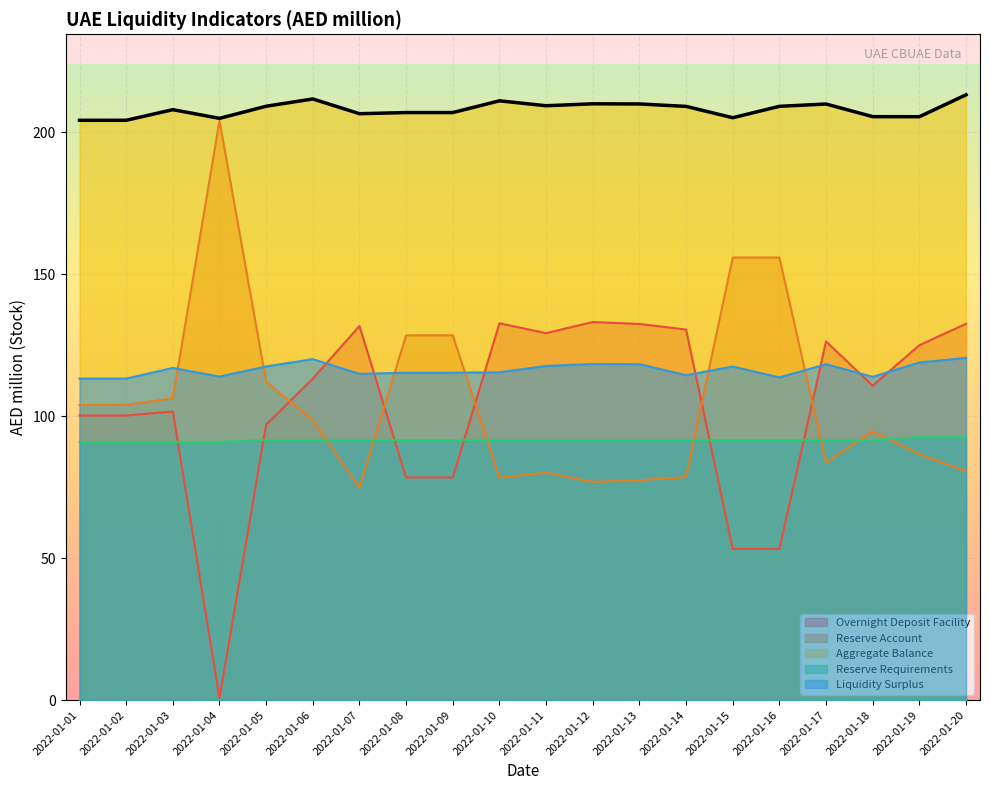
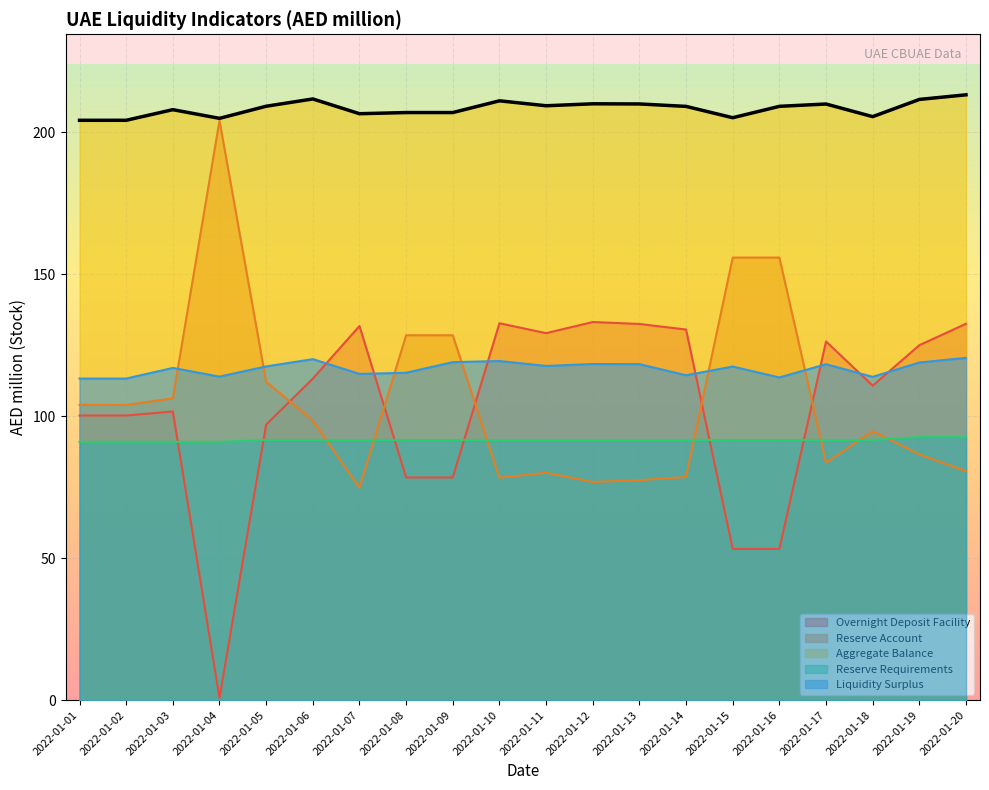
Liquidity Surplus, 2022-01-09: 115 -> 119
Liquidity Surplus, 2022-01-10: 115 -> 119
Aggregate Balance, 2022-01-19: 206 -> 212
